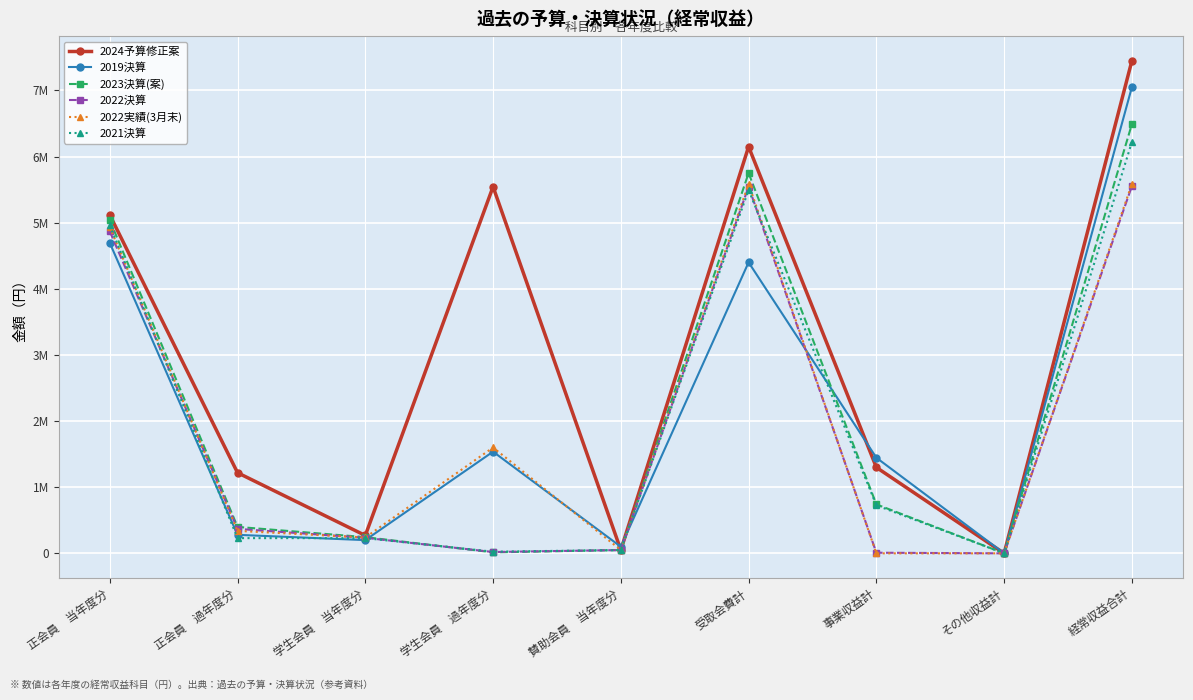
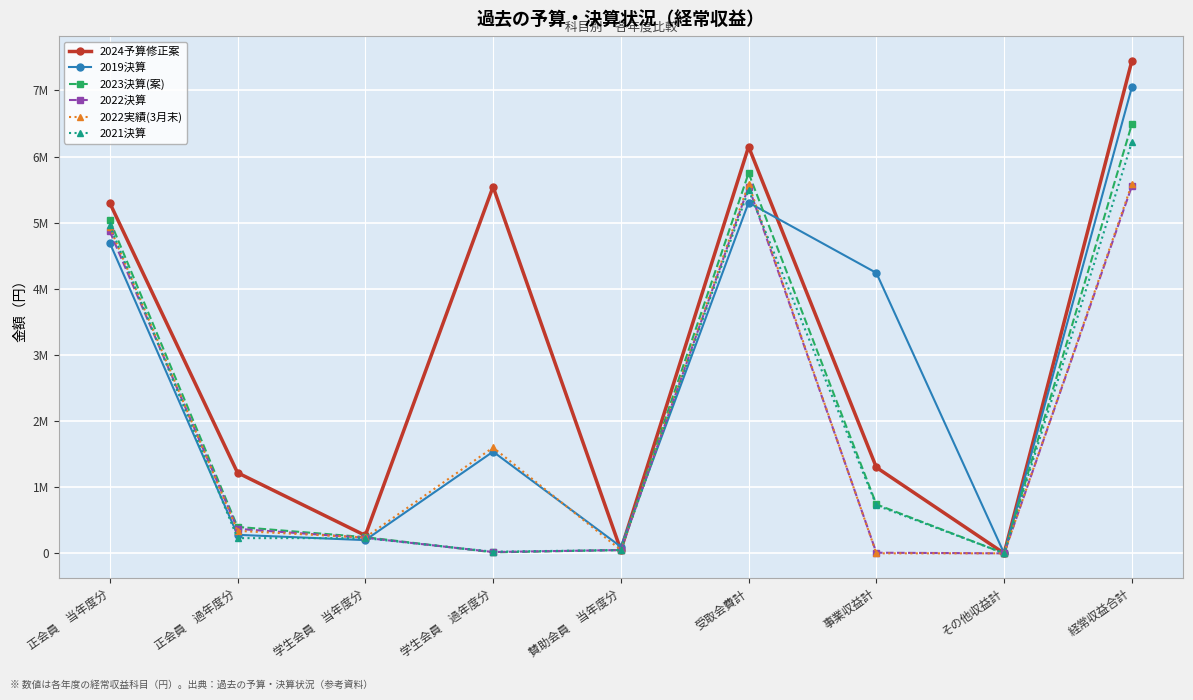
2024予算修正案, 正会員 当年度分: 5100000 -> 5300000
2019決算, 受取会費計: 4400000 -> 5300000
2019決算, 事業収益計: 1400000 -> 4200000
